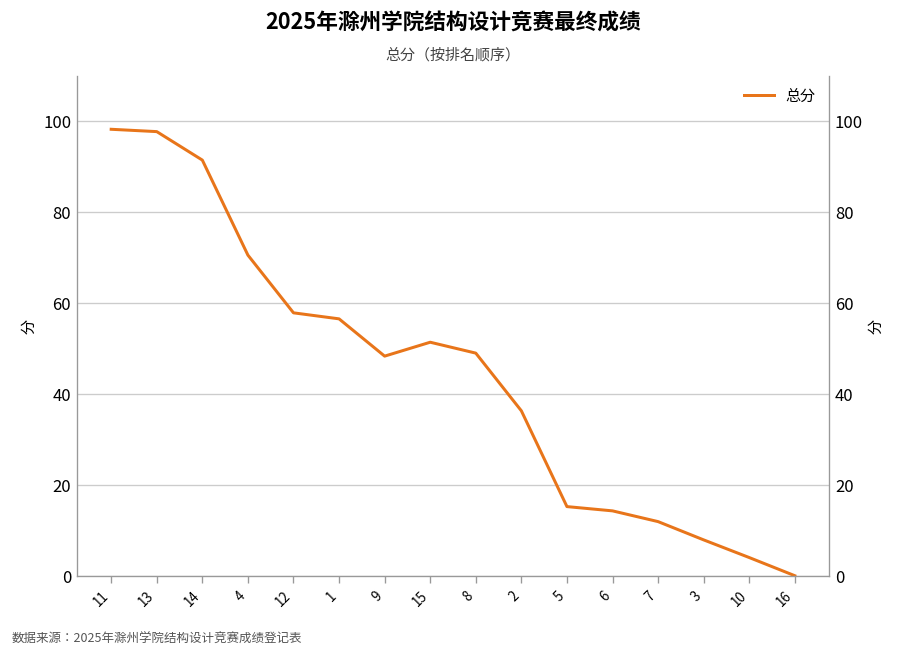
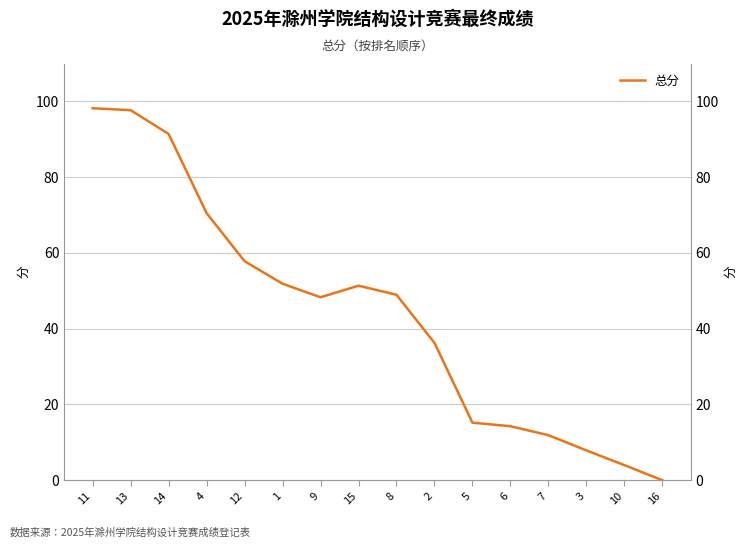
1: 56 -> 52
